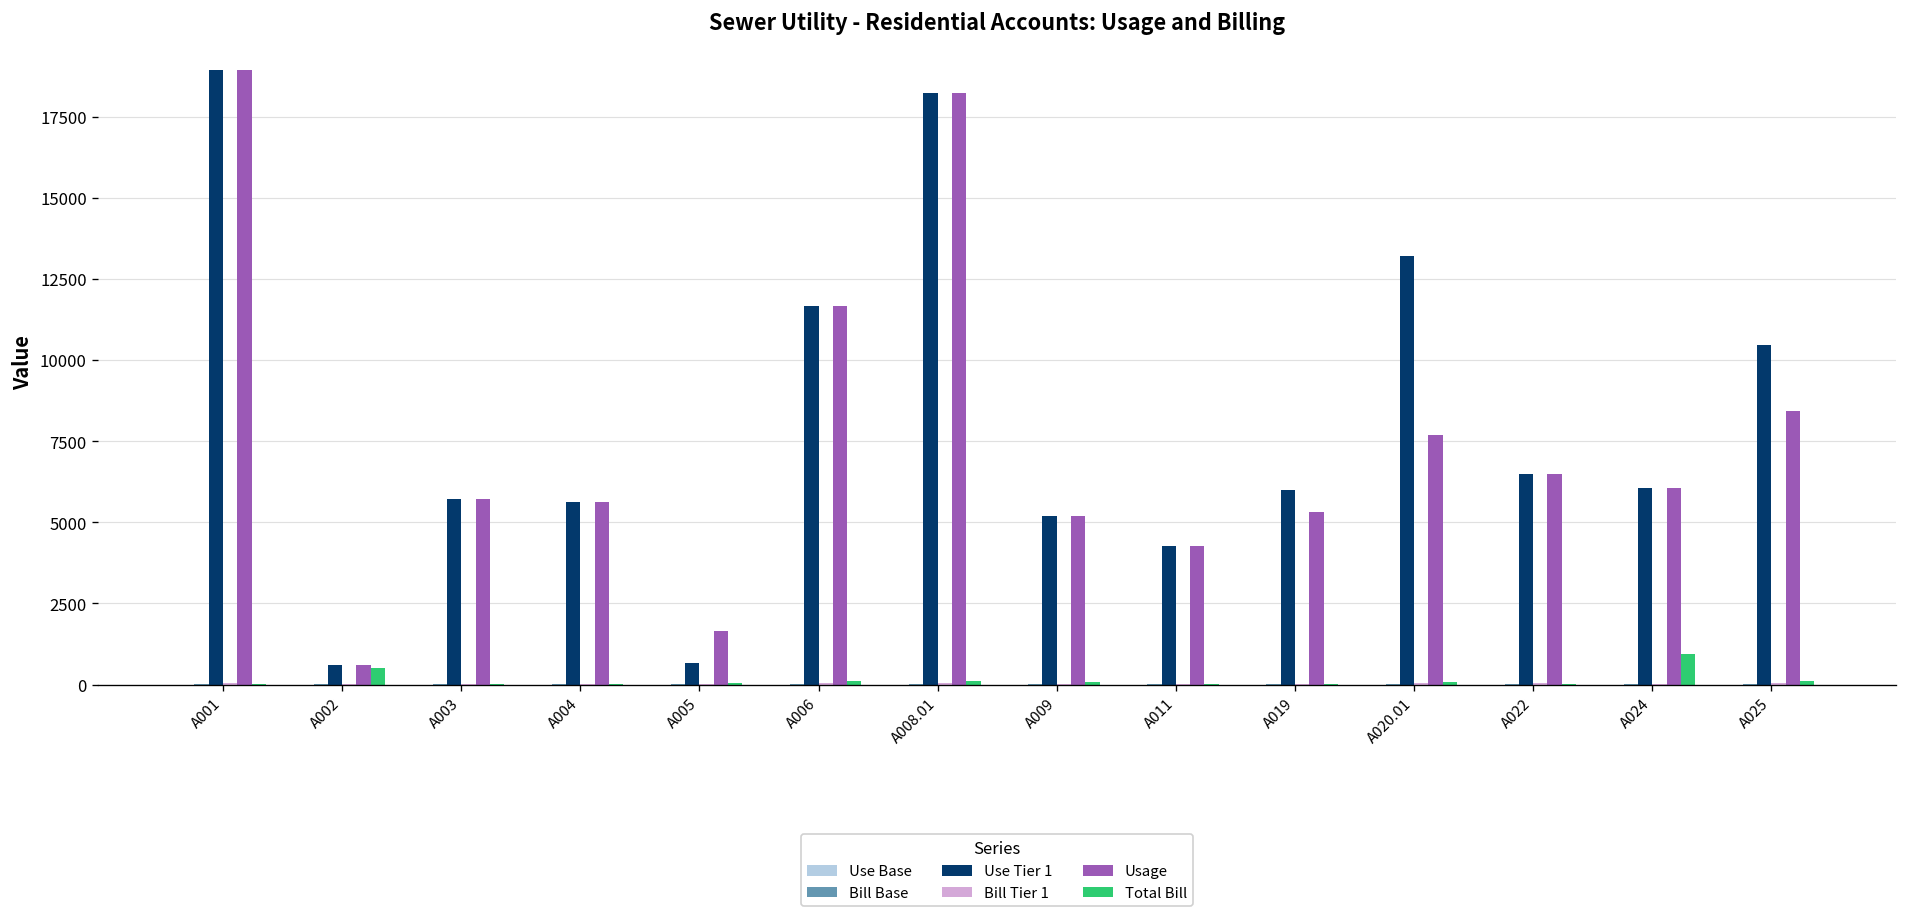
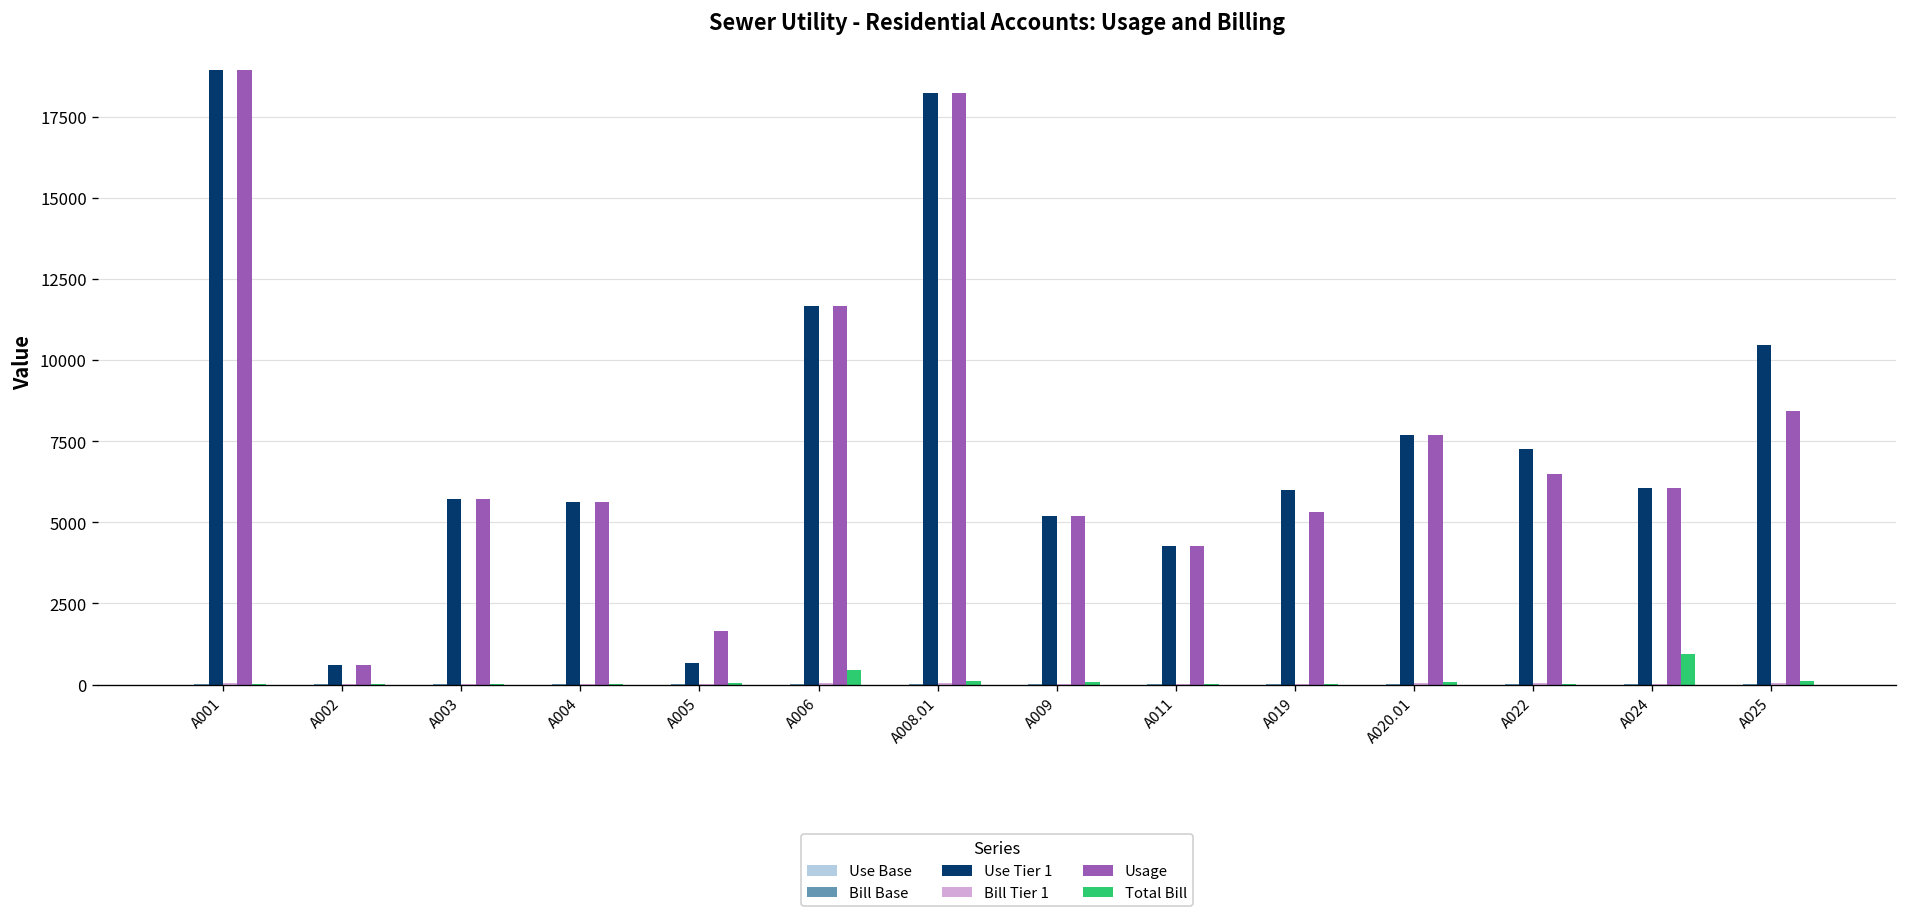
Total Bill, A002: 500 -> 0
Total Bill, A006: 100 -> 500
Use Tier 1, A020.01: 13200 -> 7700
Use Tier 1, A022: 6500 -> 7300
